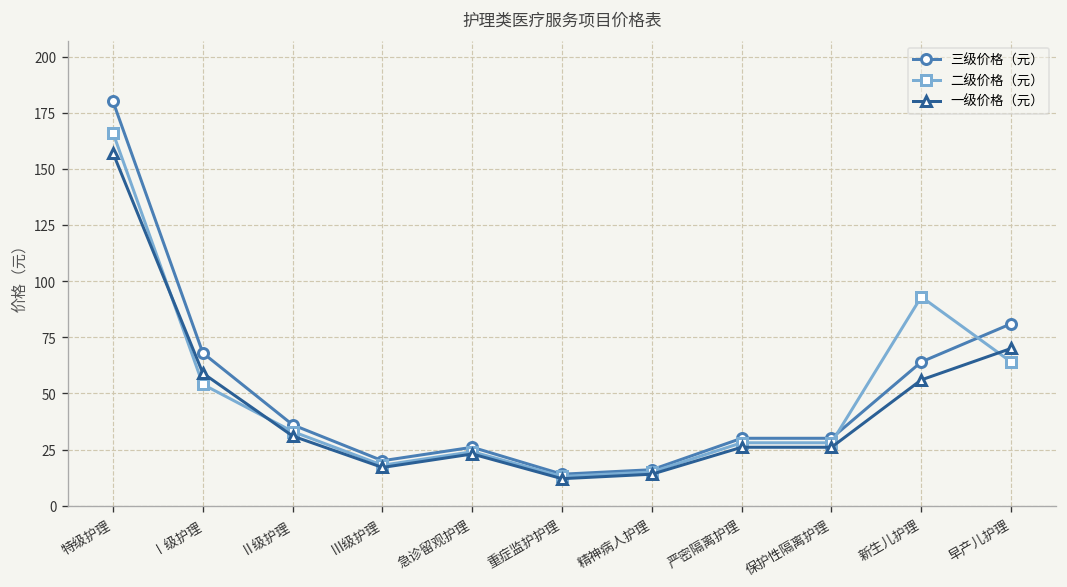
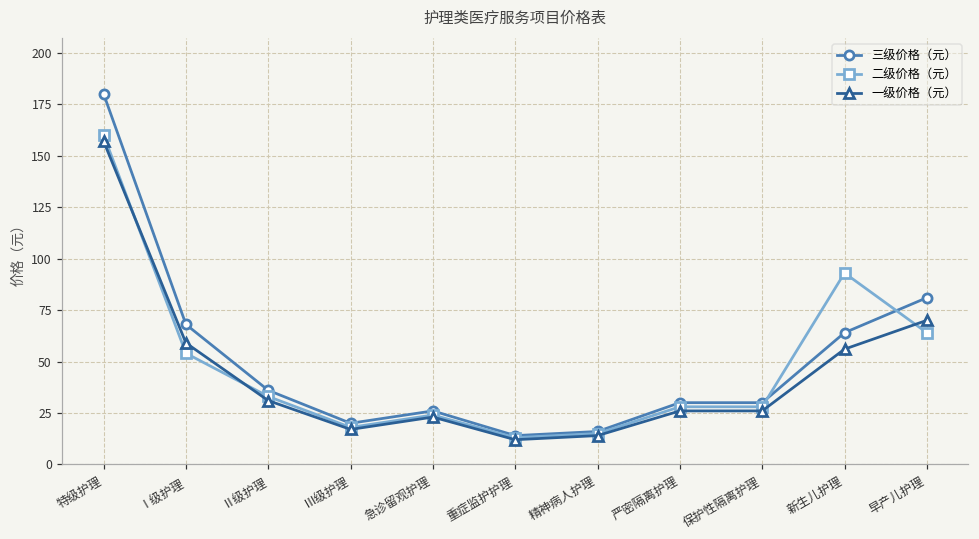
二级价格（元）, 特级护理: 166 -> 160
